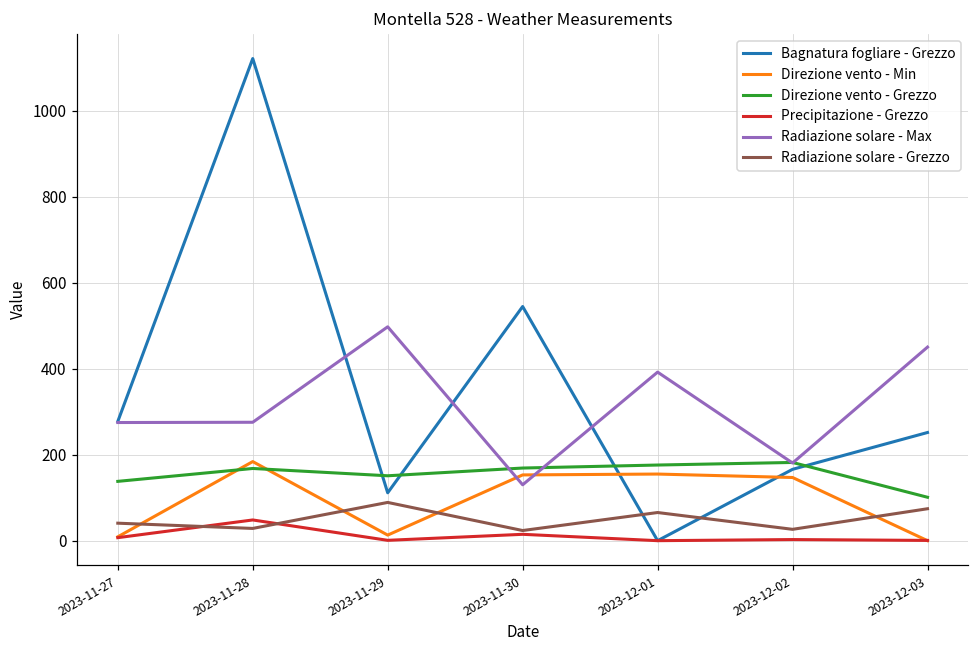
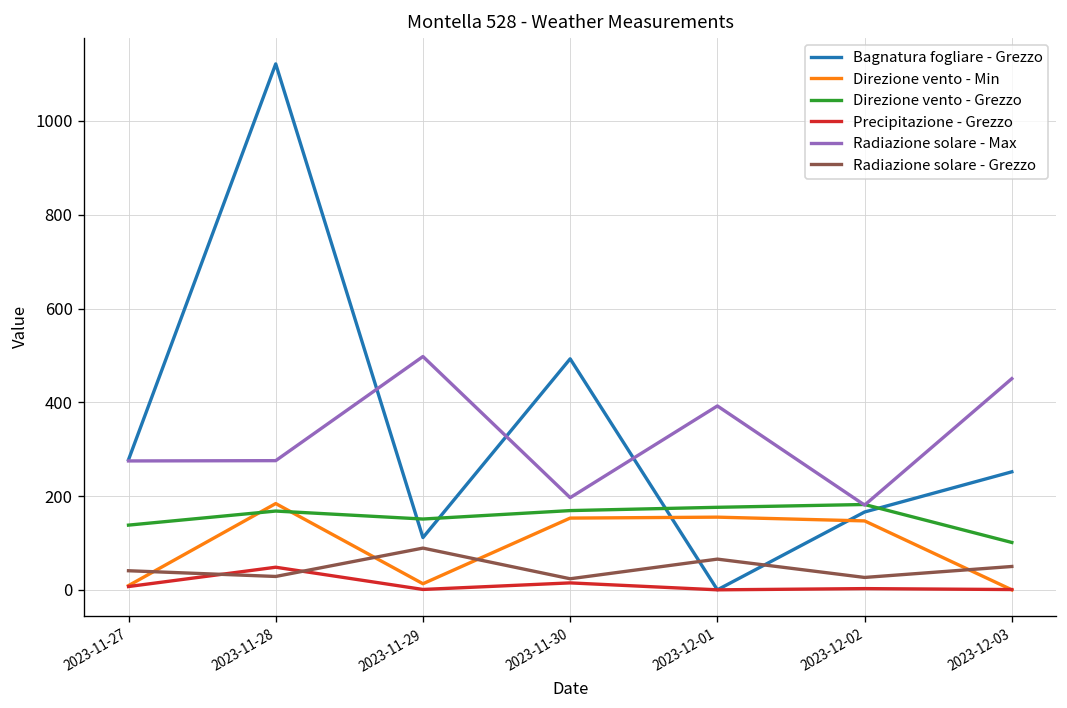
Bagnatura fogliare - Grezzo, 2023-11-30: 540 -> 490
Radiazione solare - Max, 2023-11-30: 130 -> 200
Radiazione solare - Grezzo, 2023-12-03: 70 -> 50
